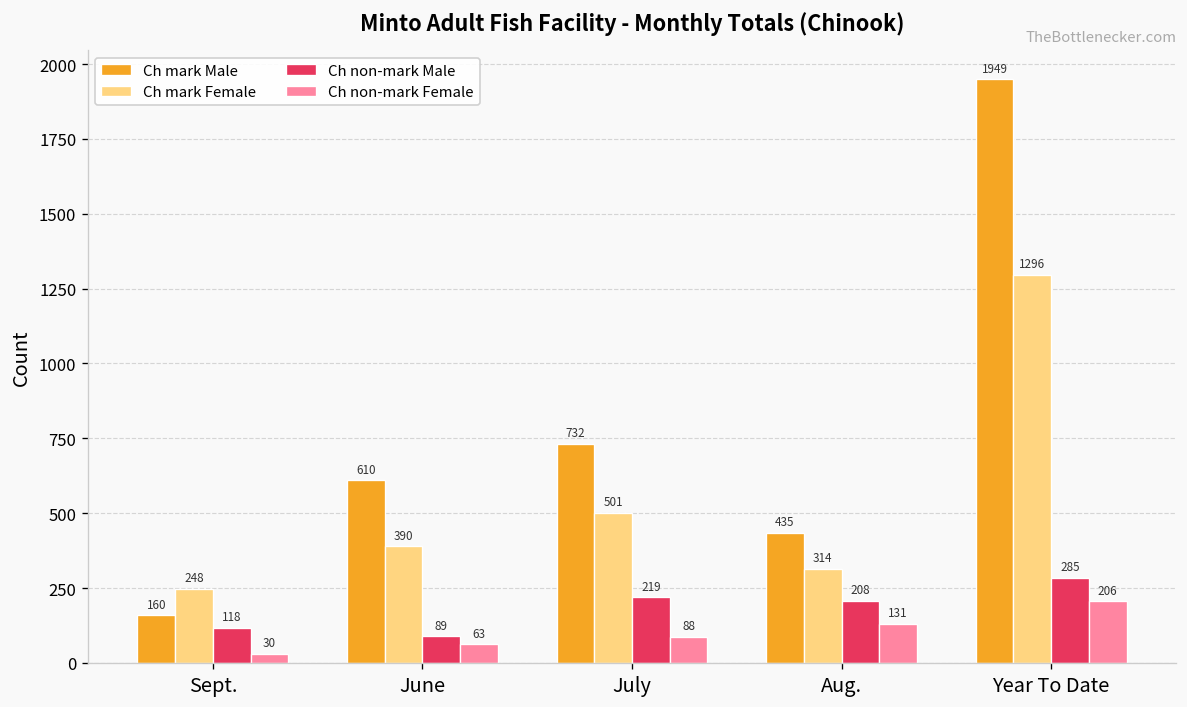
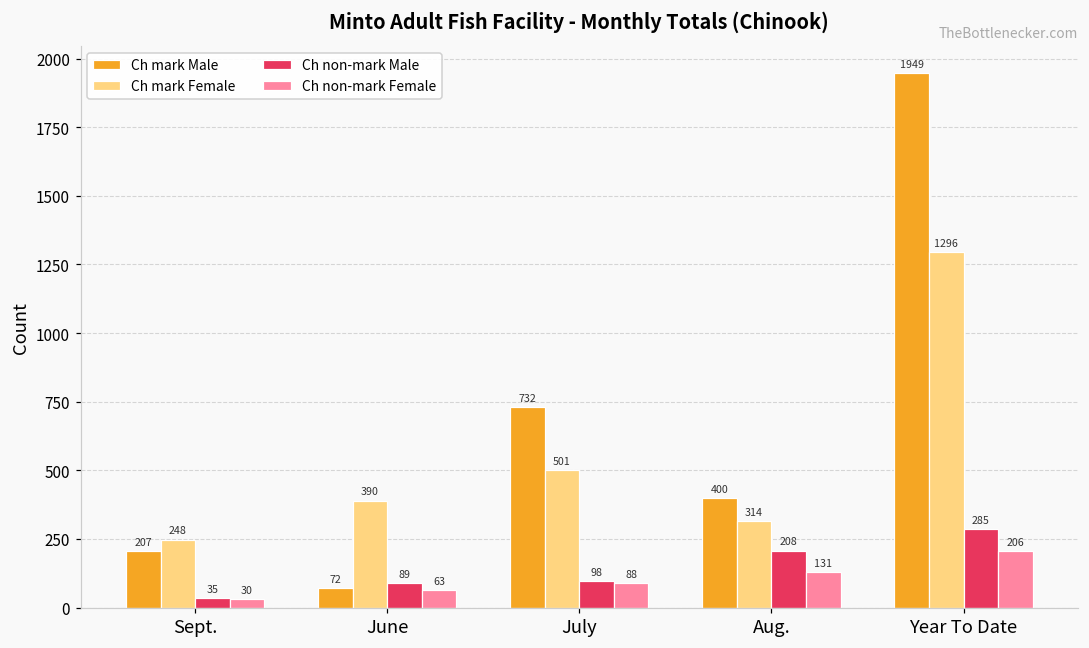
Ch mark Male, Sept.: 160 -> 207
Ch non-mark Male, Sept.: 118 -> 35
Ch mark Male, June: 610 -> 72
Ch non-mark Male, July: 219 -> 98
Ch mark Male, Aug.: 435 -> 400
